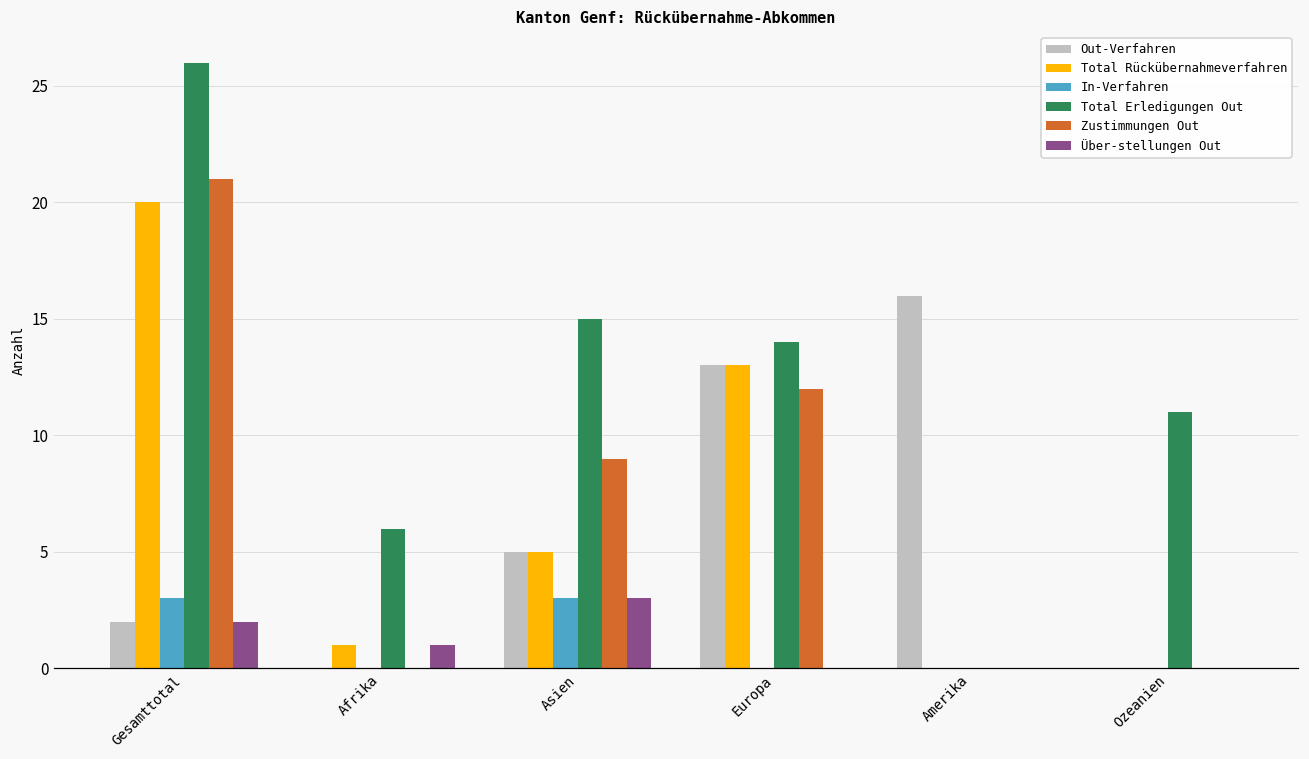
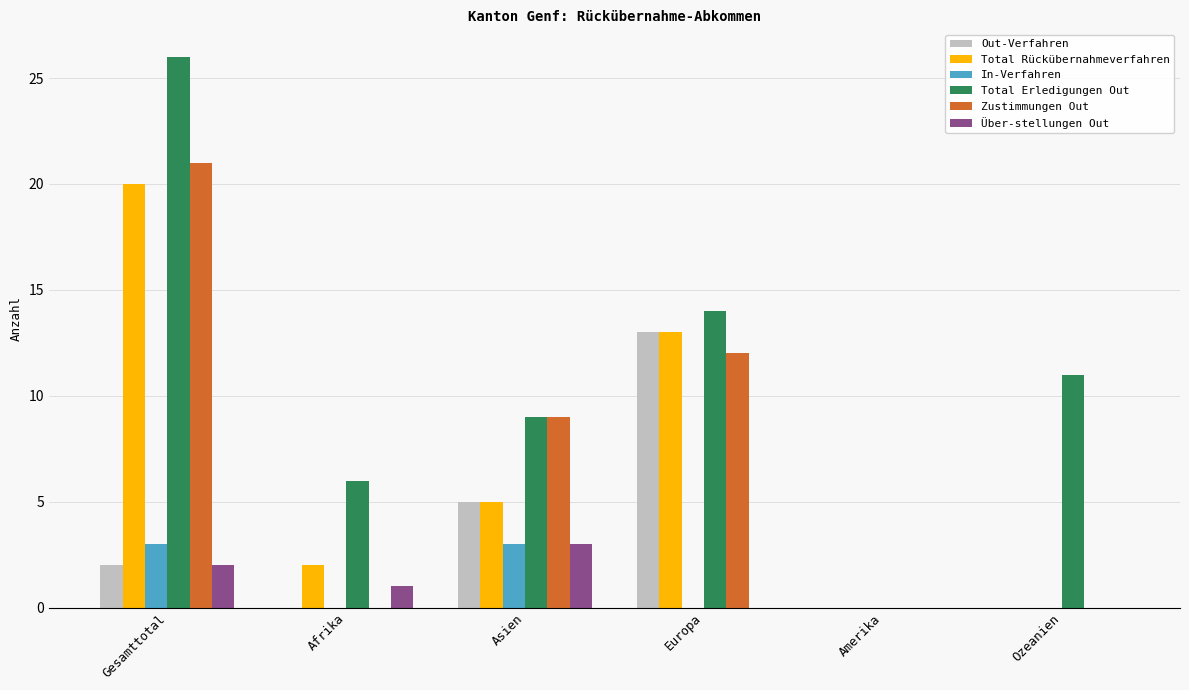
Total Rückübernahmeverfahren, Afrika: 1 -> 2
Total Erledigungen Out, Asien: 15 -> 9
Out-Verfahren, Amerika: 16 -> 0
